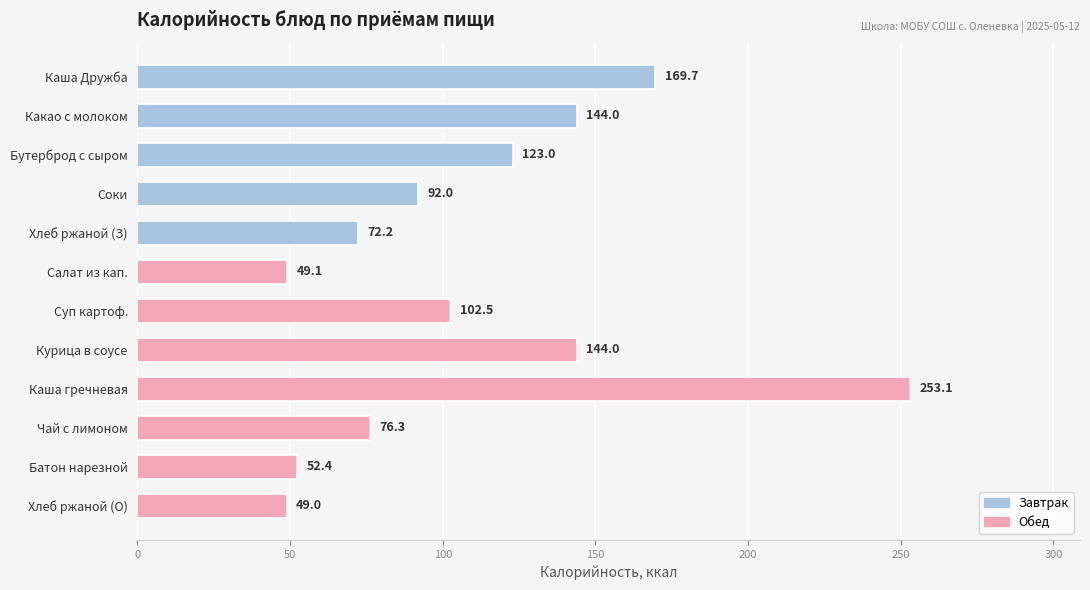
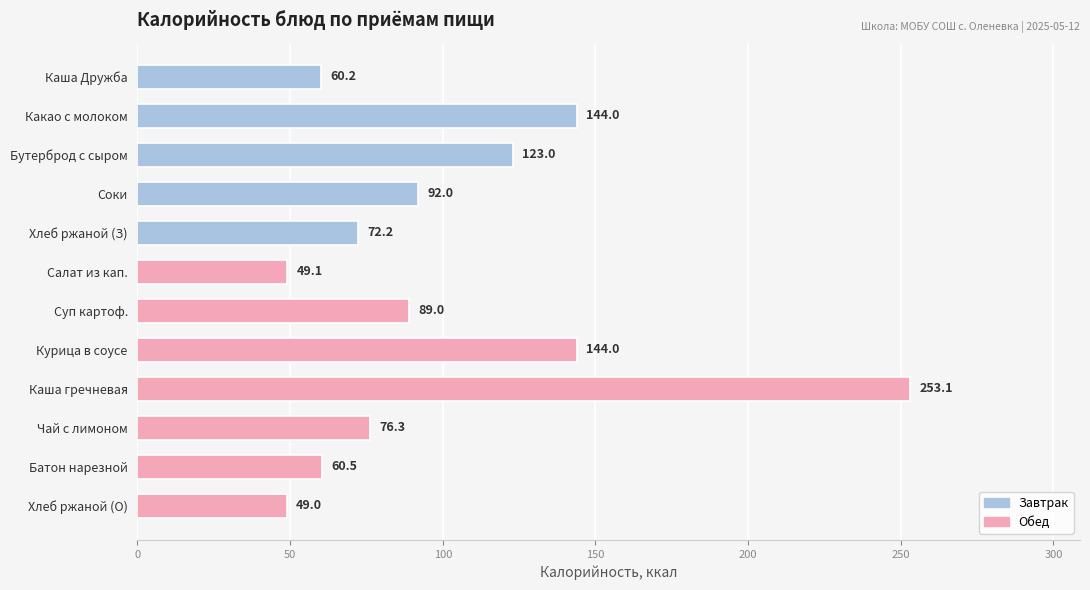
Каша Дружба: 169.7 -> 60.2
Суп картоф.: 102.5 -> 89.0
Батон нарезной: 52.4 -> 60.5
